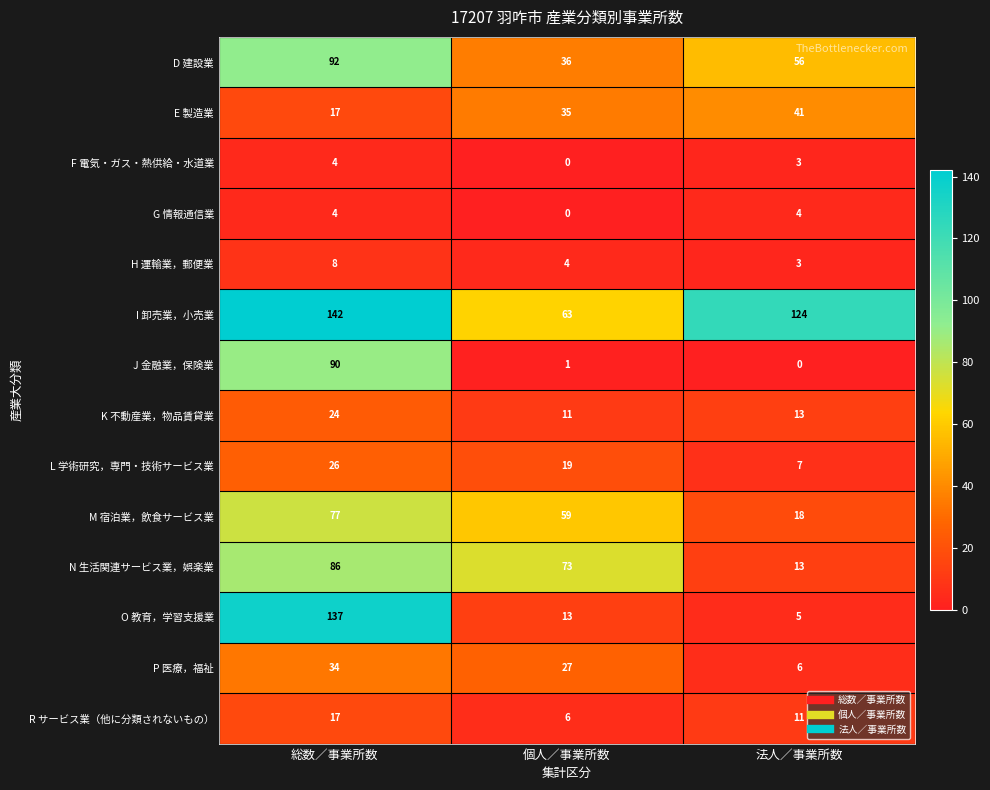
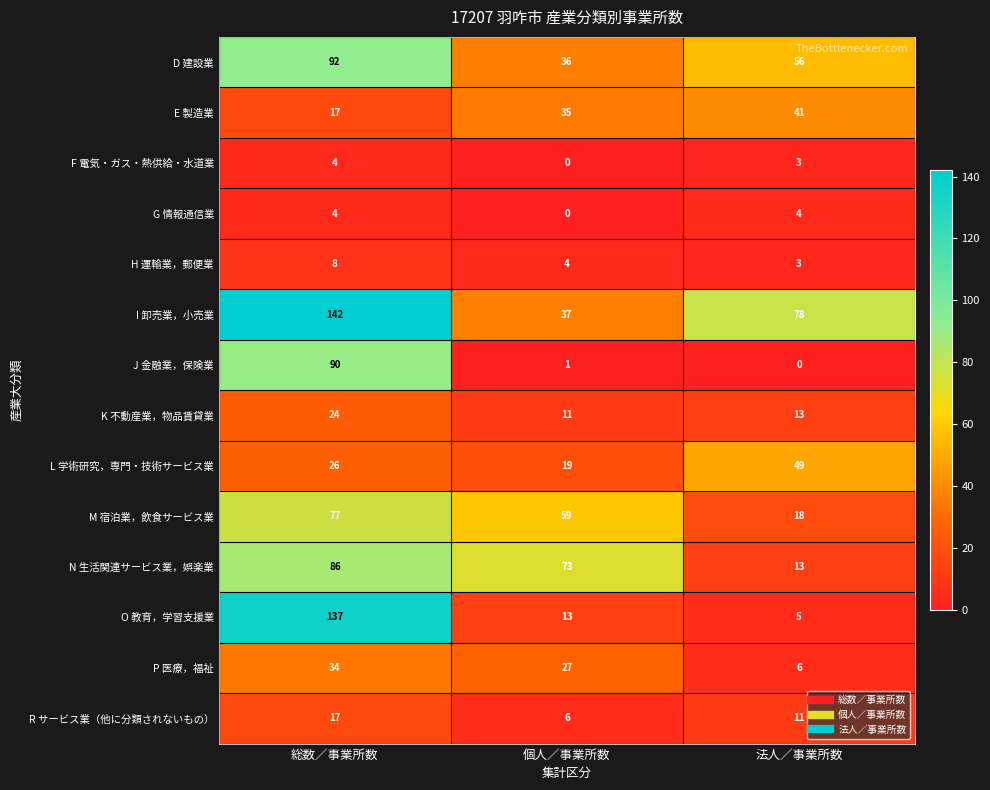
I 卸売業，小売業, 個人／事業所数: 63 -> 37
I 卸売業，小売業, 法人／事業所数: 124 -> 78
L 学術研究，専門・技術サービス業, 法人／事業所数: 7 -> 49
